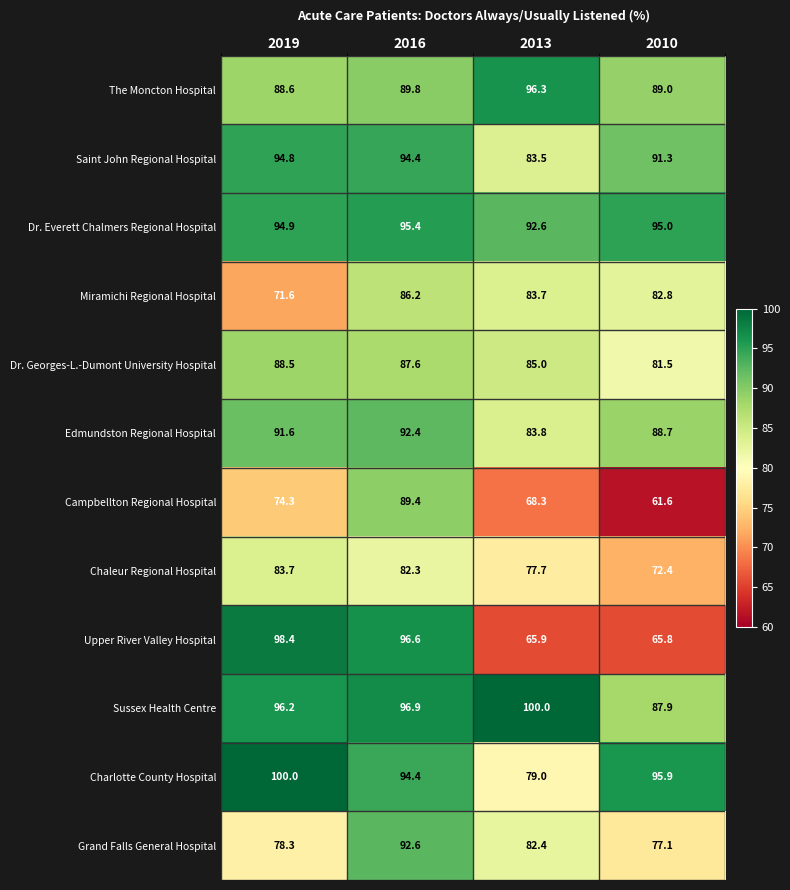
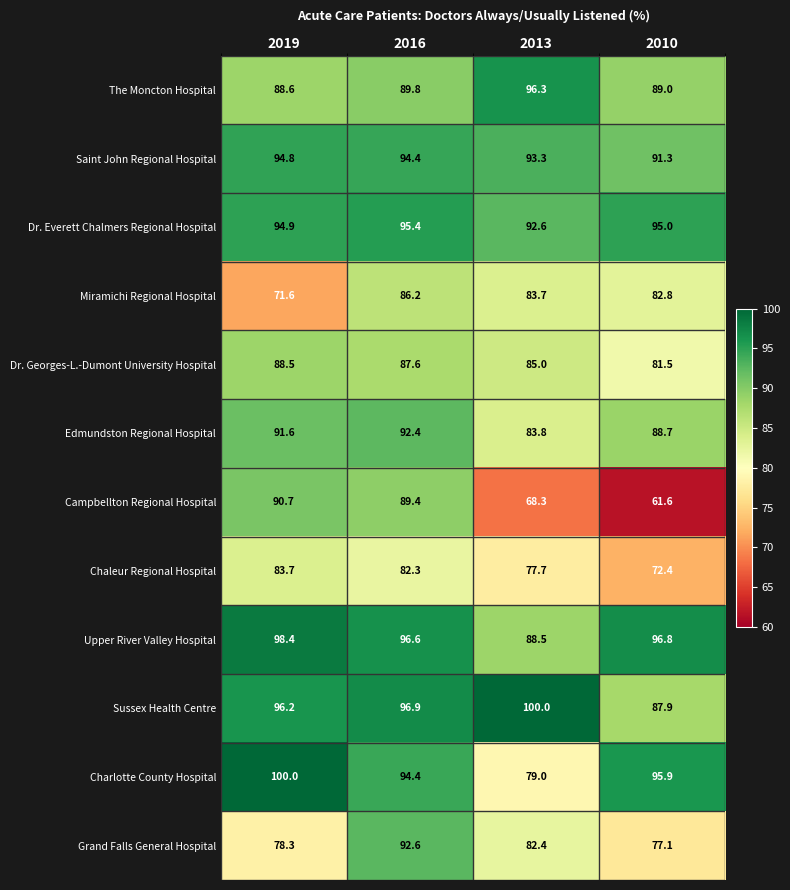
Saint John Regional Hospital, 2013: 83.5 -> 93.3
Campbellton Regional Hospital, 2019: 74.3 -> 90.7
Upper River Valley Hospital, 2013: 65.9 -> 88.5
Upper River Valley Hospital, 2010: 65.8 -> 96.8
